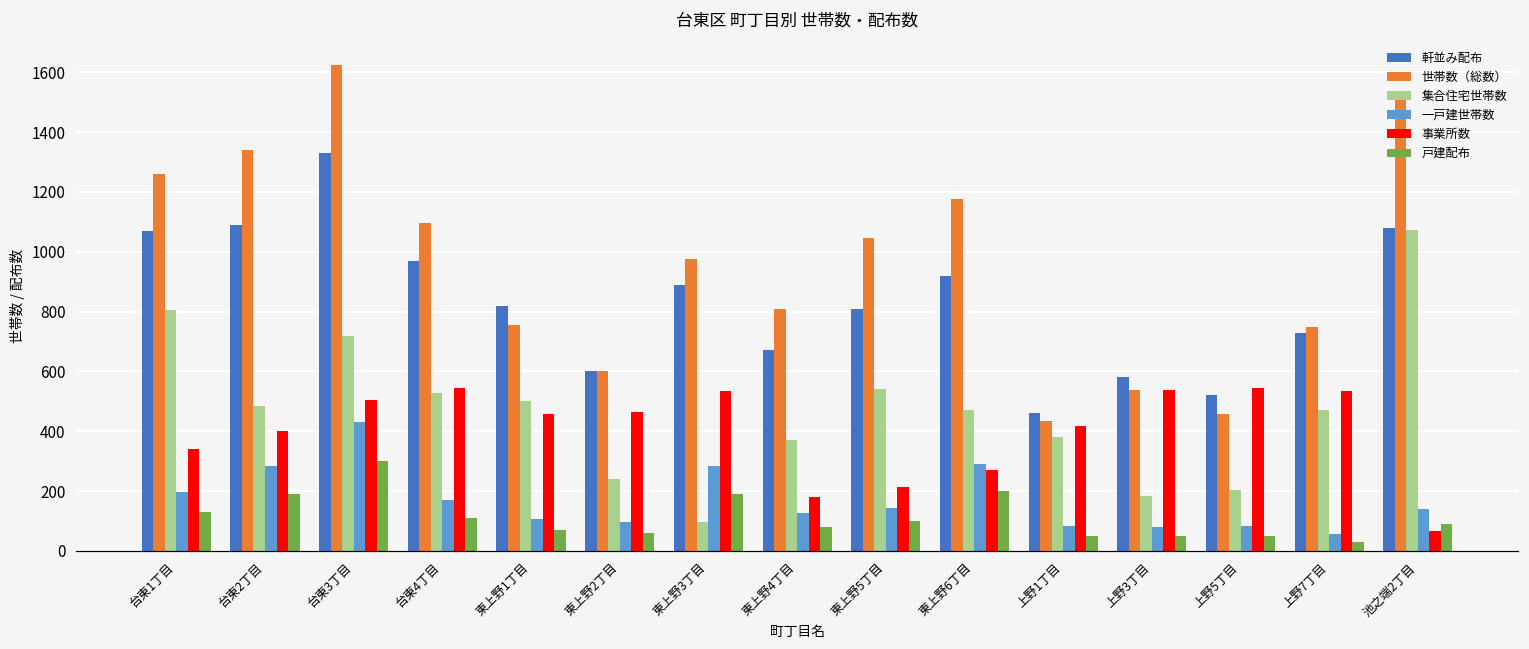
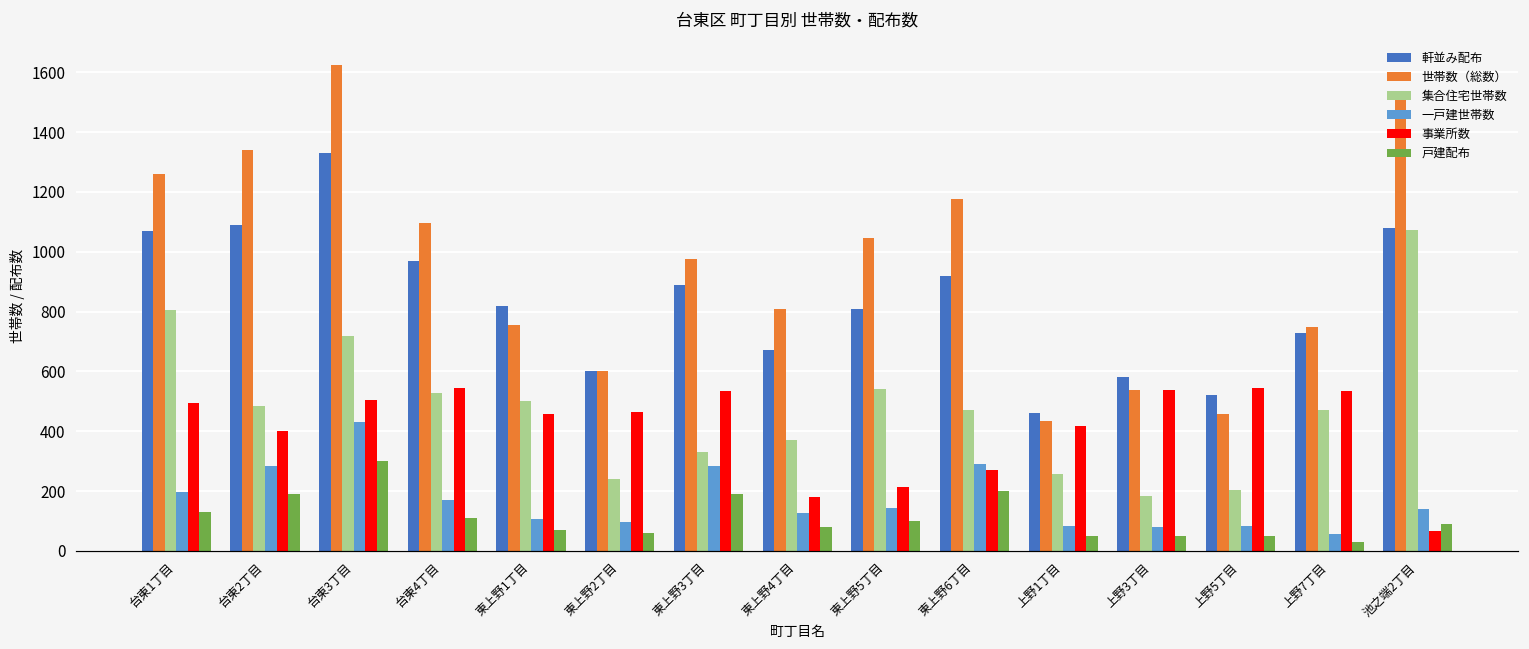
事業所数, 台東1丁目: 340 -> 490
集合住宅世帯数, 東上野3丁目: 100 -> 330
集合住宅世帯数, 上野1丁目: 380 -> 260
